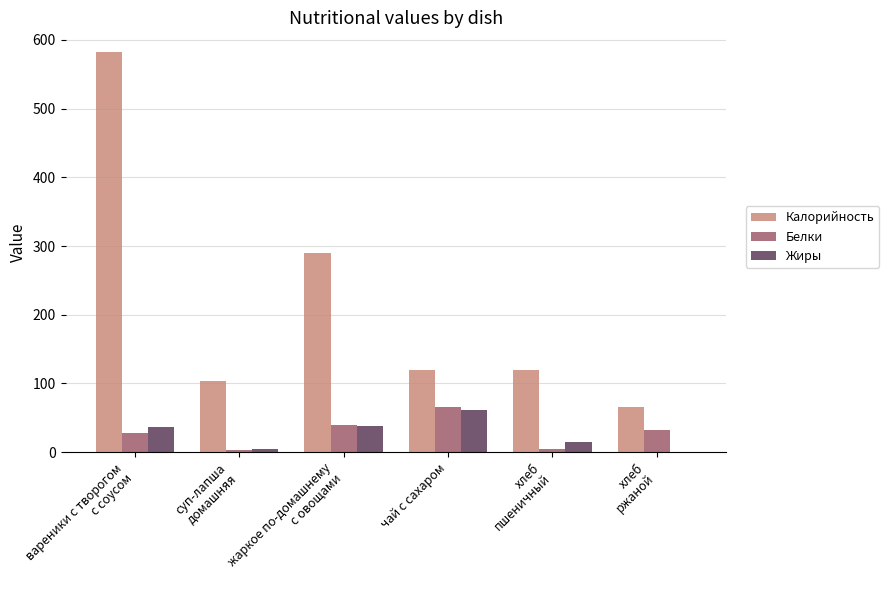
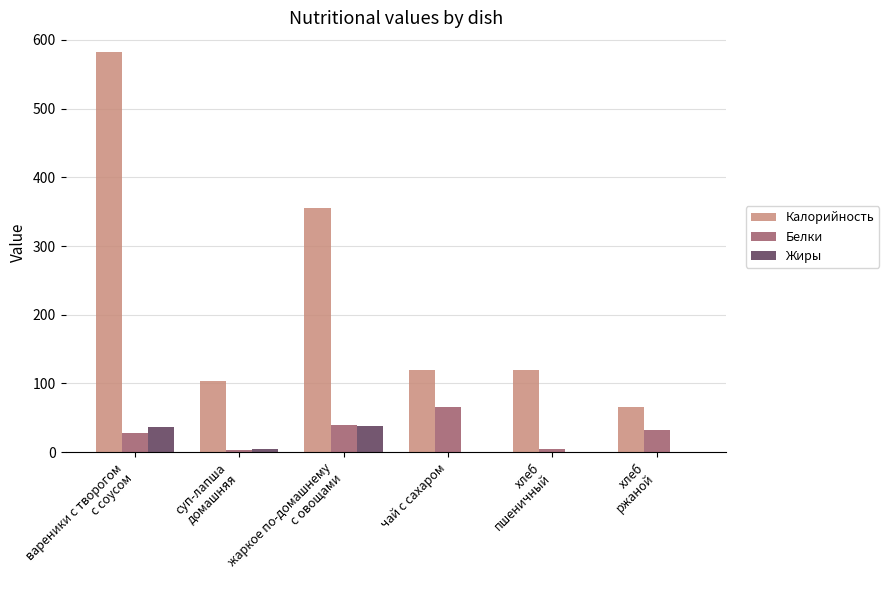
Калорийность, жаркое по-домашнему с овощами: 290 -> 360
Жиры, чай с сахаром: 60 -> 0
Жиры, хлеб пшеничный: 20 -> 0
